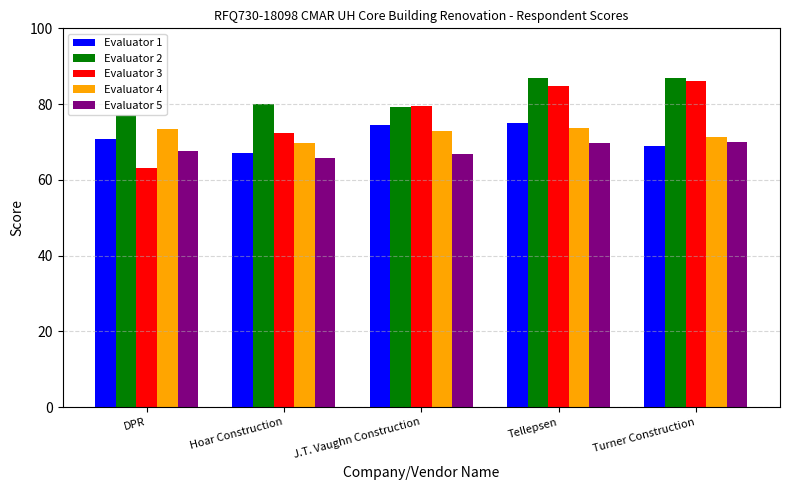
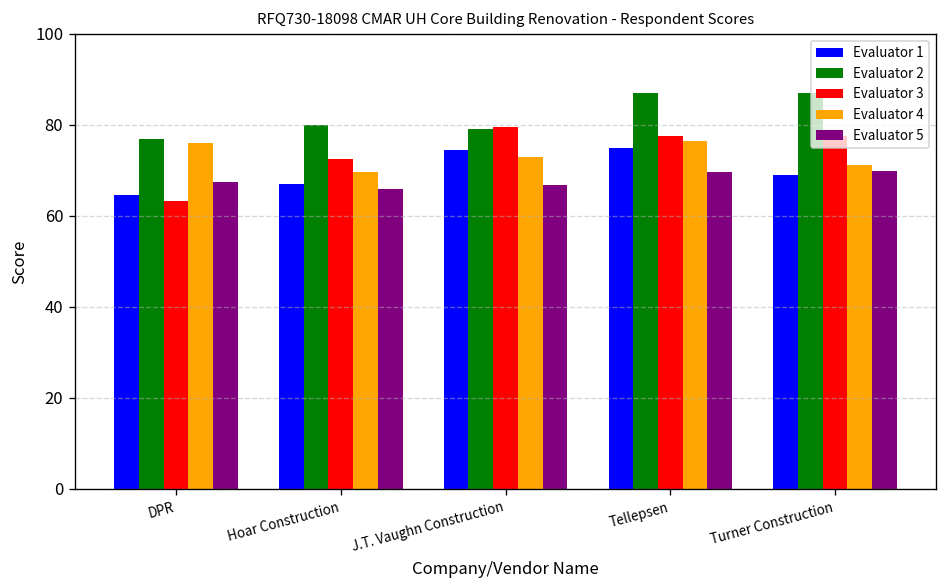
Evaluator 1, DPR: 71 -> 65
Evaluator 4, DPR: 74 -> 76
Evaluator 3, Tellepsen: 85 -> 78
Evaluator 4, Tellepsen: 74 -> 77
Evaluator 3, Turner Construction: 86 -> 78
